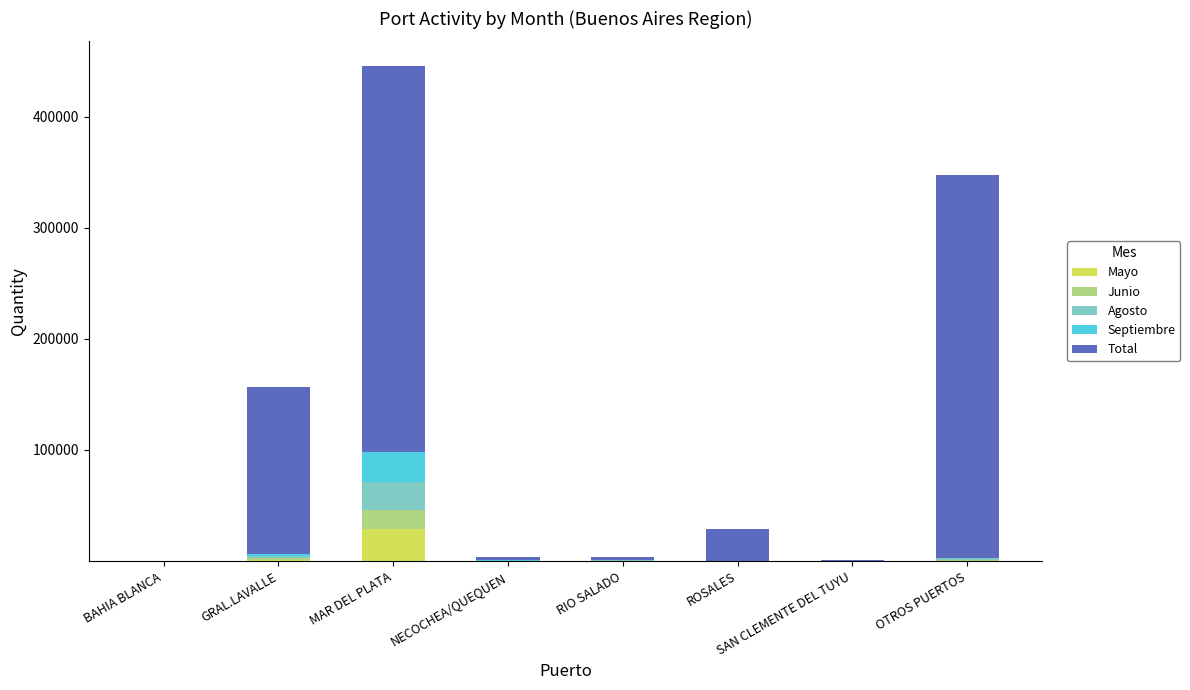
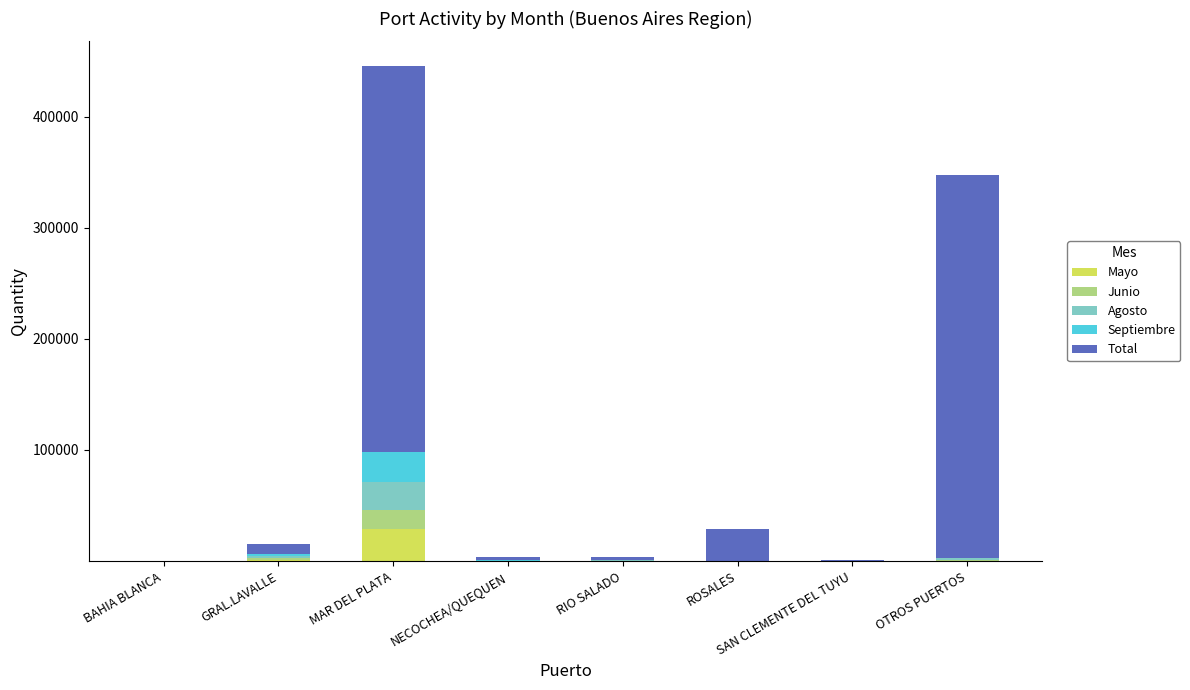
Total, GRAL.LAVALLE: 151000 -> 9000
